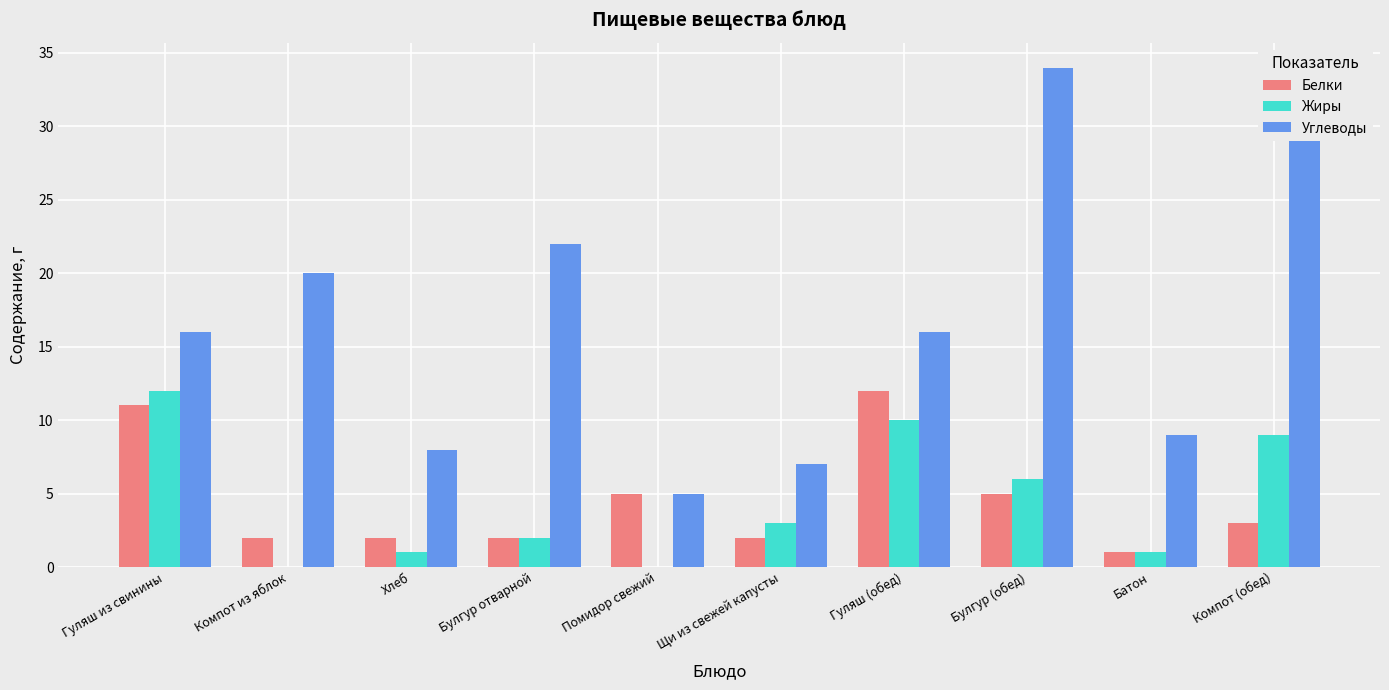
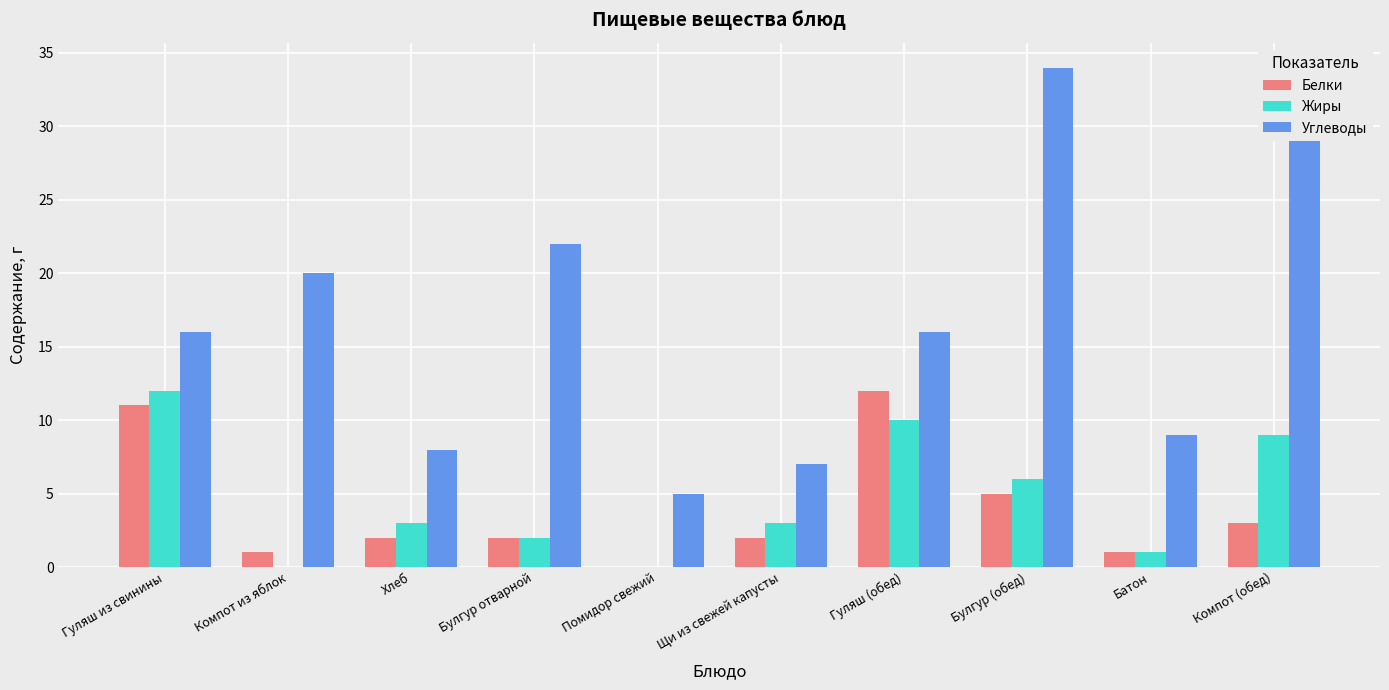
Белки, Компот из яблок: 2 -> 1
Жиры, Хлеб: 1 -> 3
Белки, Помидор свежий: 5 -> 0
